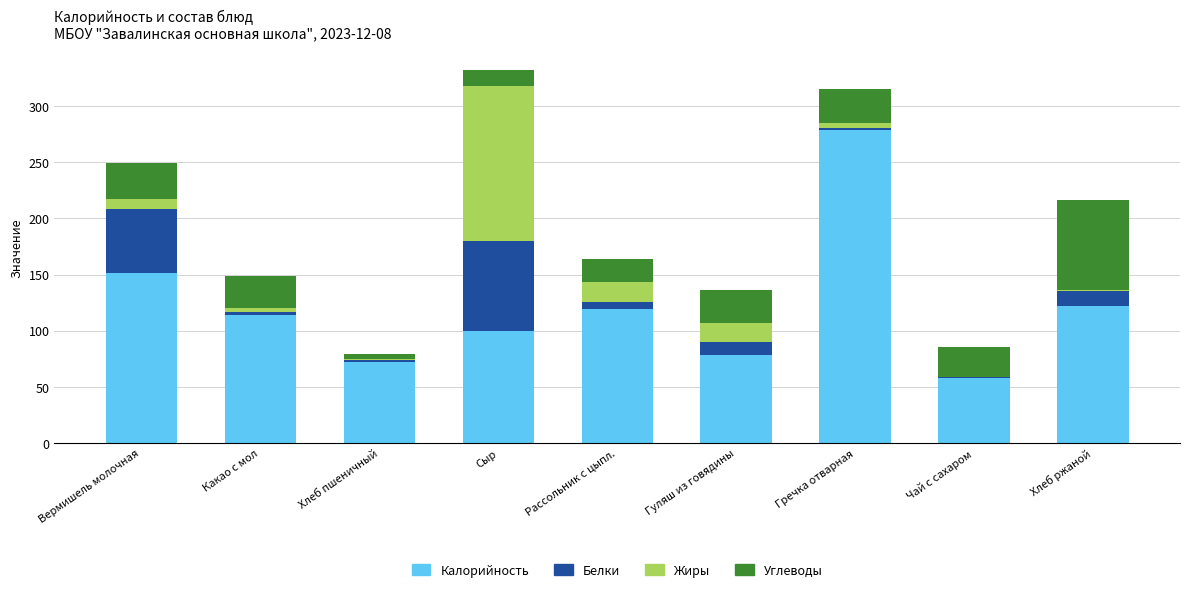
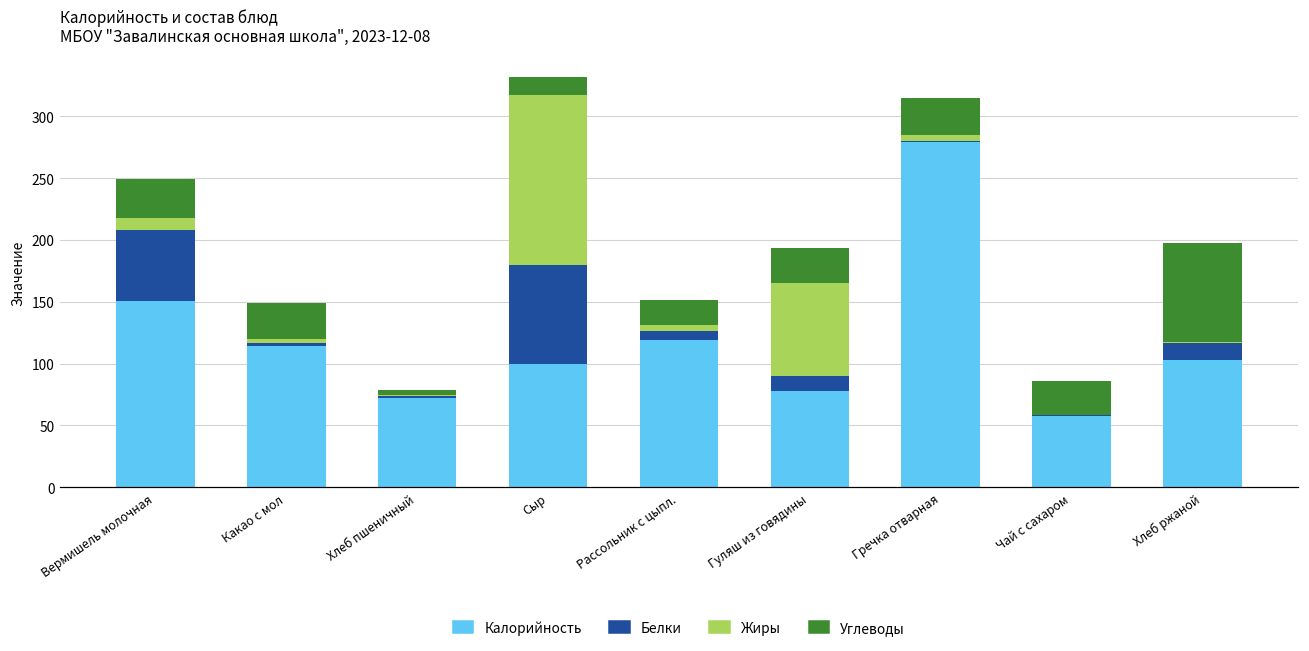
Жиры, Рассольник с цыпл.: 18 -> 5
Жиры, Гуляш из говядины: 17 -> 75
Калорийность, Хлеб ржаной: 122 -> 103
